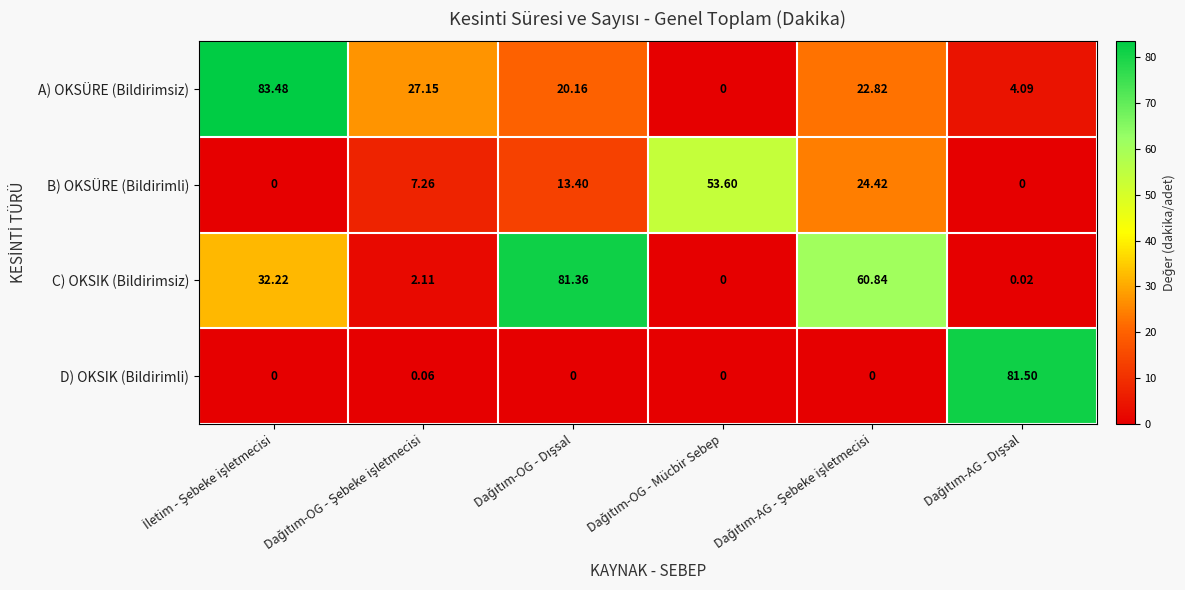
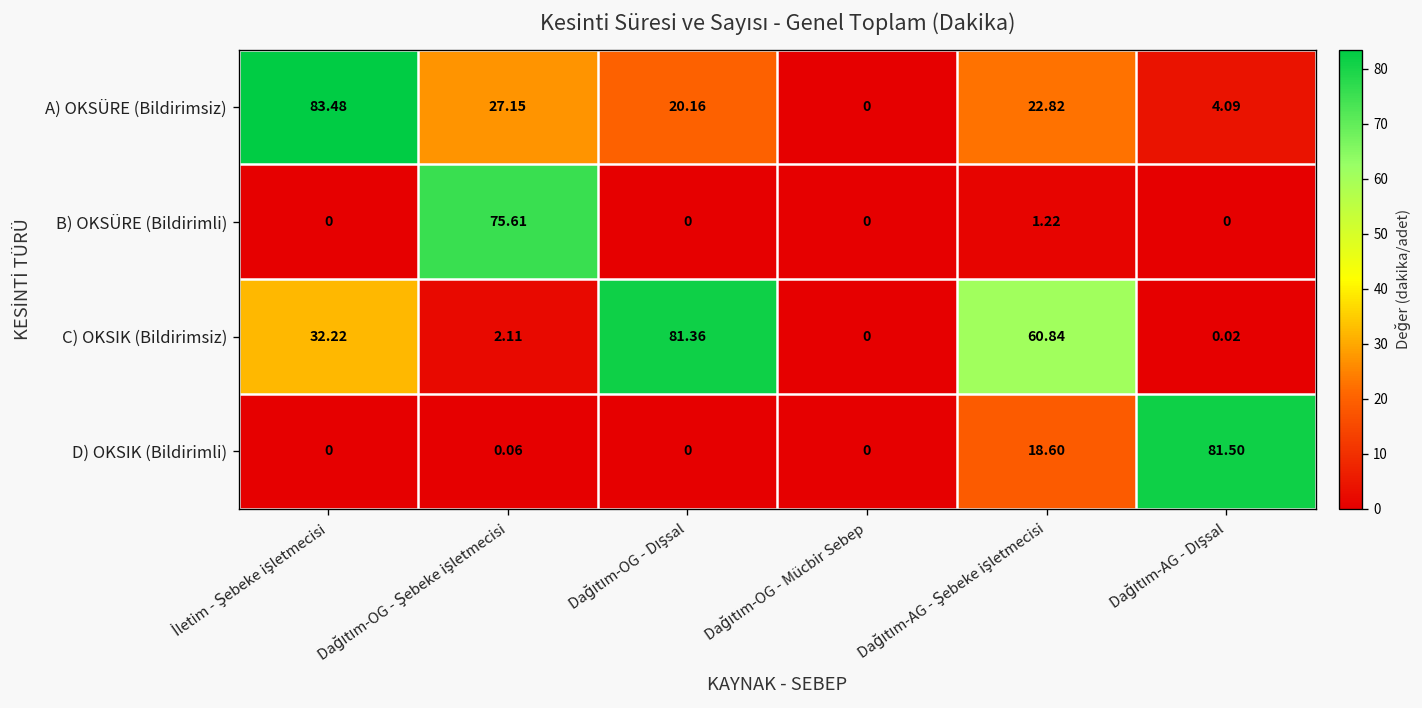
B) OKSÜRE (Bildirimli), Dağıtım-OG - Şebeke işletmecisi: 7.26 -> 75.61
B) OKSÜRE (Bildirimli), Dağıtım-OG - Dışsal: 13.40 -> 0
B) OKSÜRE (Bildirimli), Dağıtım-OG - Mücbir Sebep: 53.60 -> 0
B) OKSÜRE (Bildirimli), Dağıtım-AG - Şebeke işletmecisi: 24.42 -> 1.22
D) OKSIK (Bildirimli), Dağıtım-AG - Şebeke işletmecisi: 0 -> 18.60
